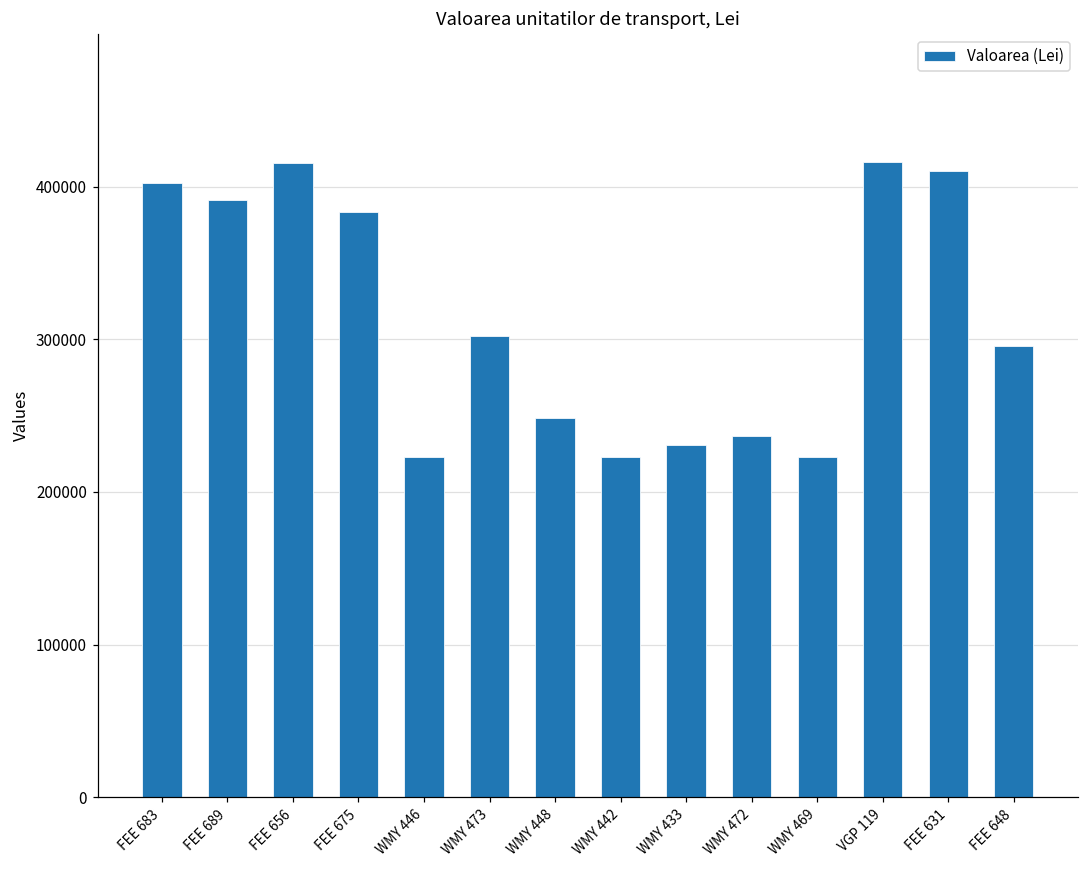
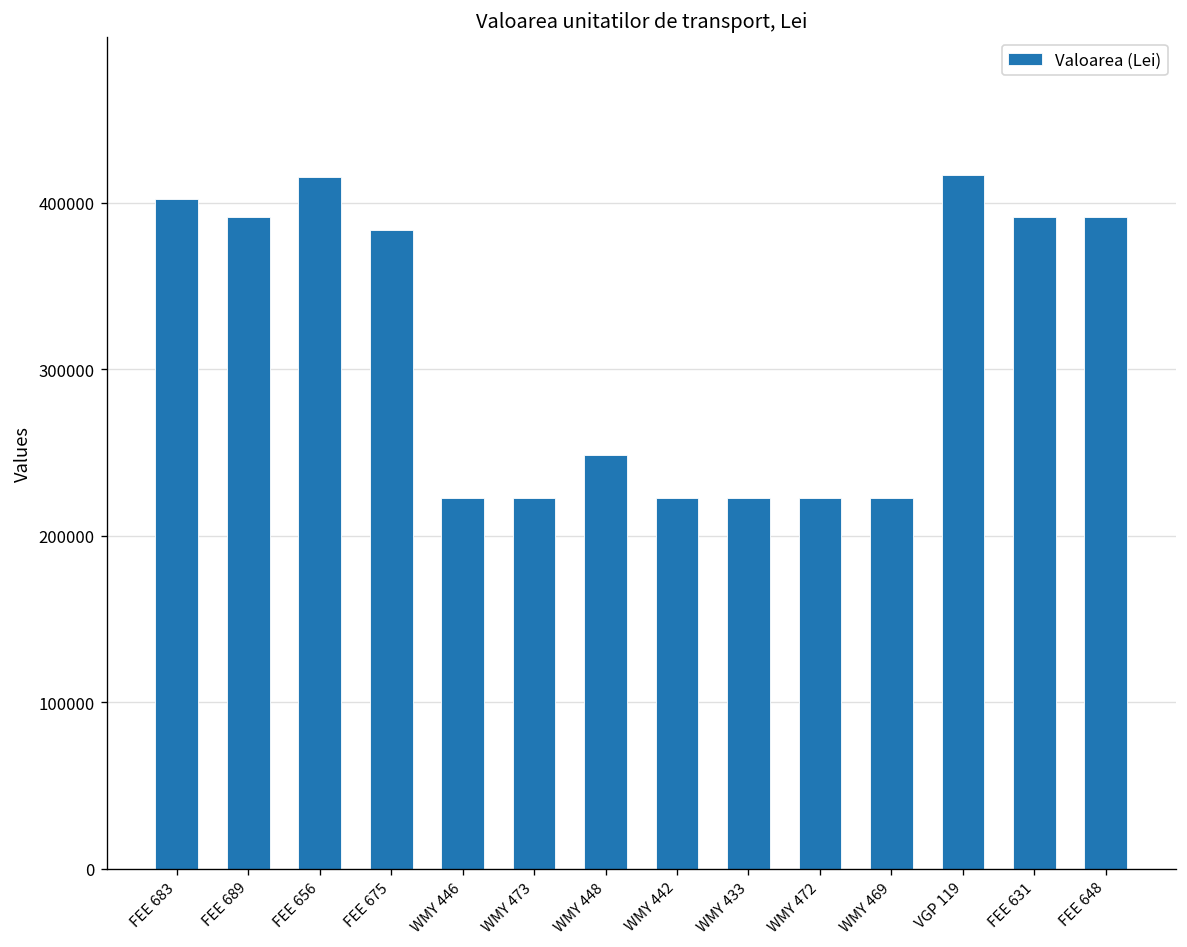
WMY 473: 302000 -> 223000
WMY 433: 231000 -> 223000
WMY 472: 236000 -> 223000
FEE 631: 410000 -> 391000
FEE 648: 296000 -> 391000
